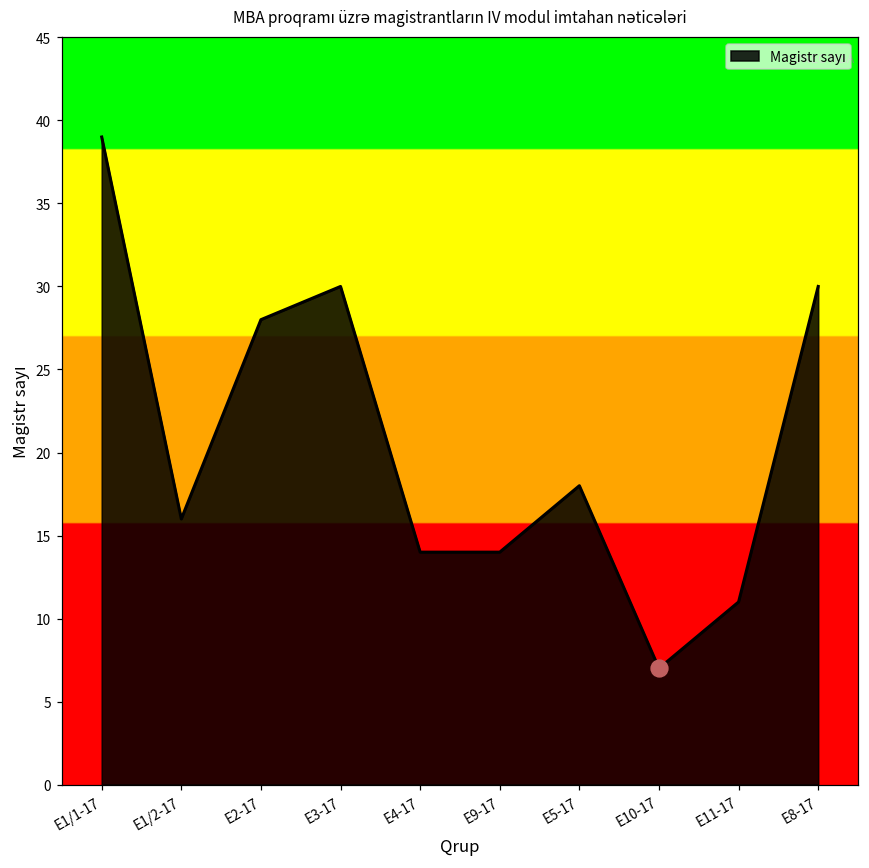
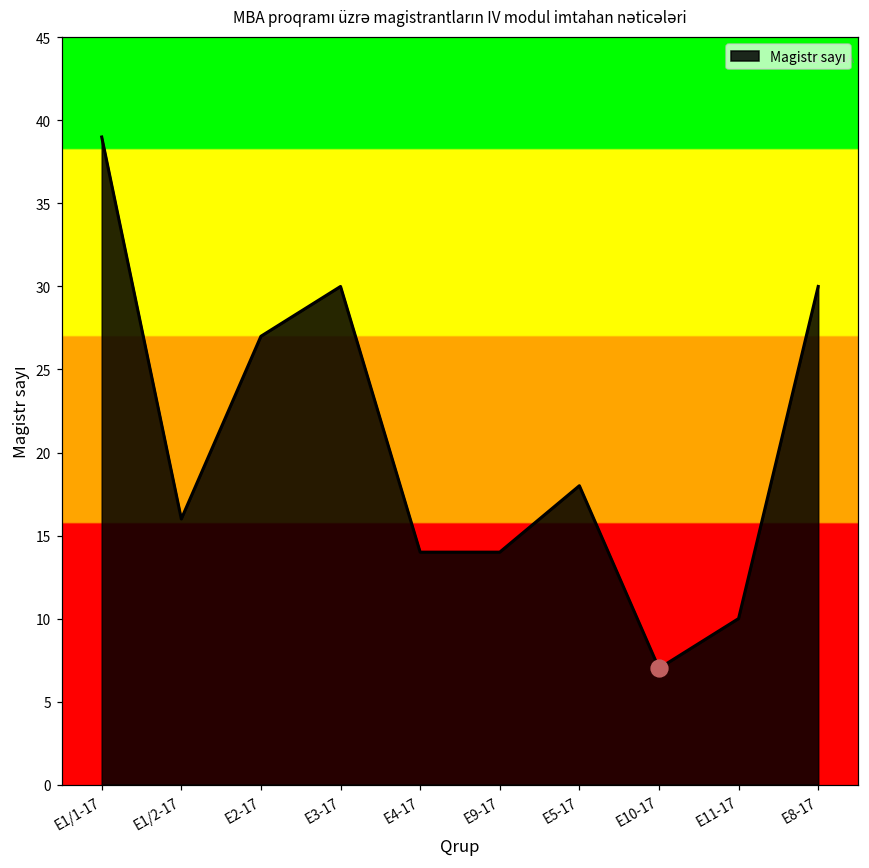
Magistr sayı, E2-17: 28 -> 27
Magistr sayı, E11-17: 11 -> 10
